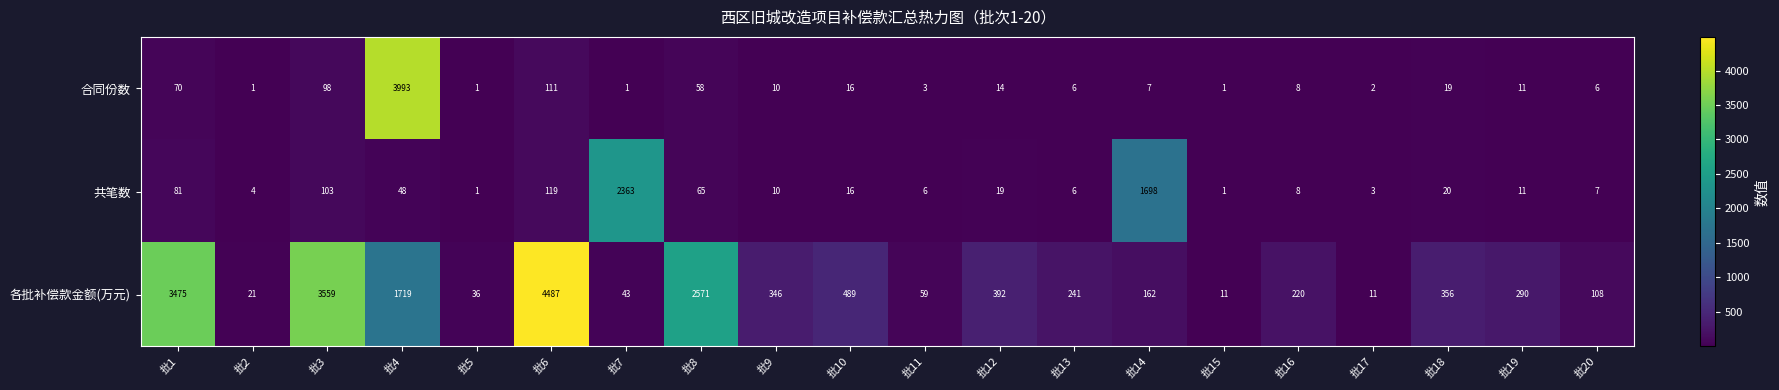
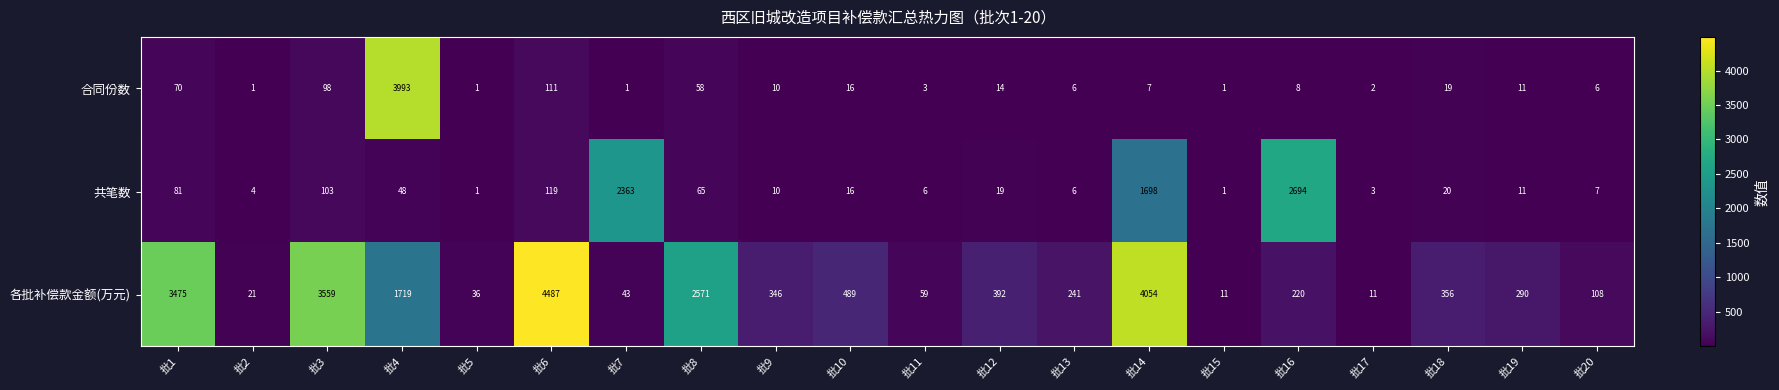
共笔数, 批16: 8 -> 2694
各批补偿款金额(万元), 批14: 162 -> 4054
